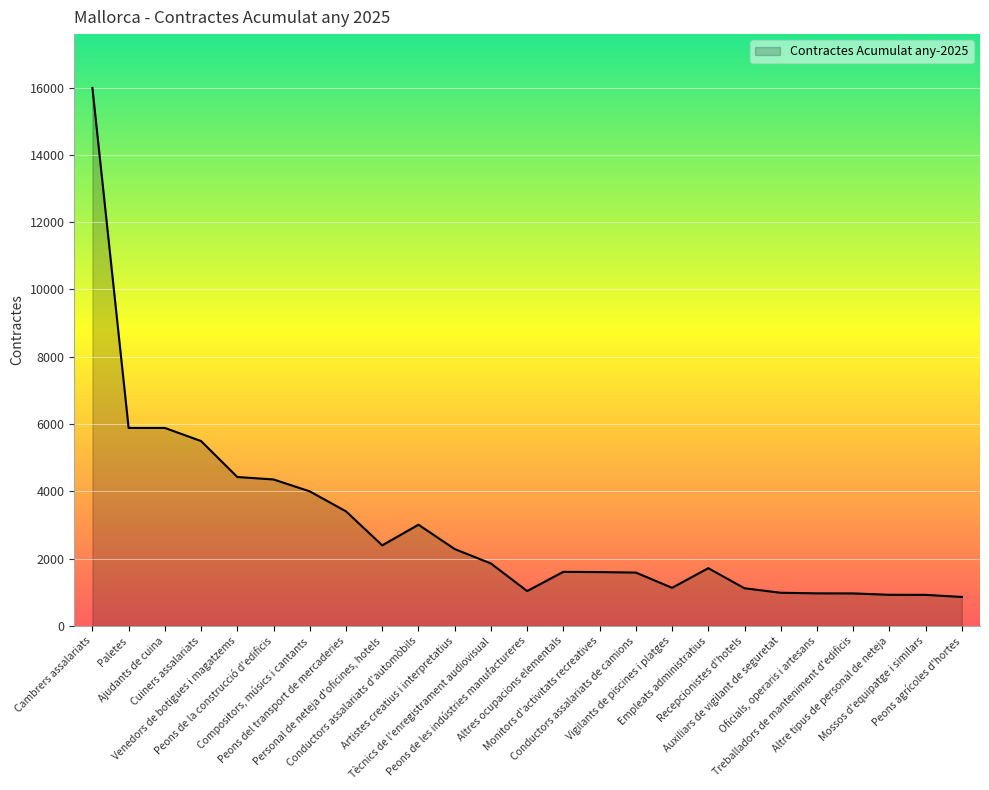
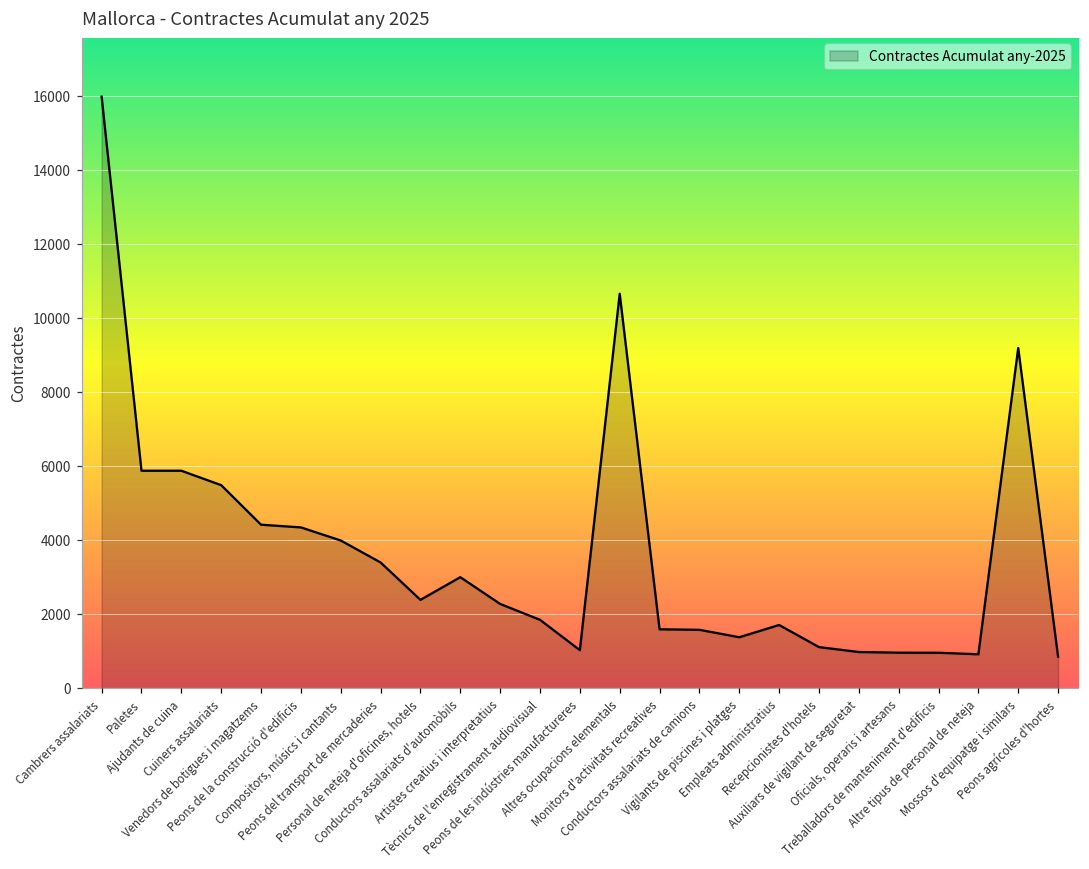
Altres ocupacions elementals: 1600 -> 10700
Vigilants de piscines i platges: 1100 -> 1400
Mossos d'equipatge i similars: 900 -> 9200
